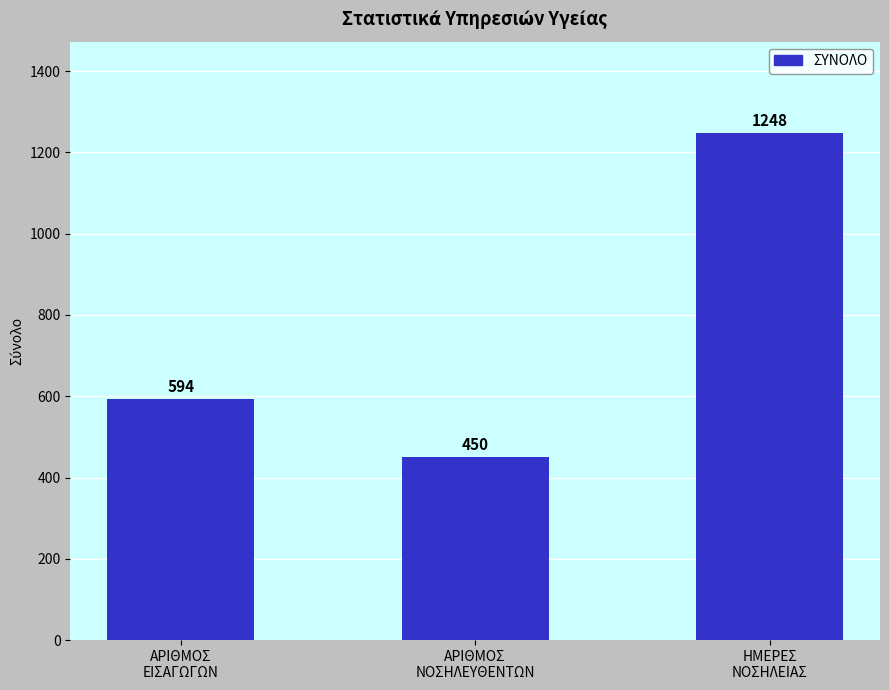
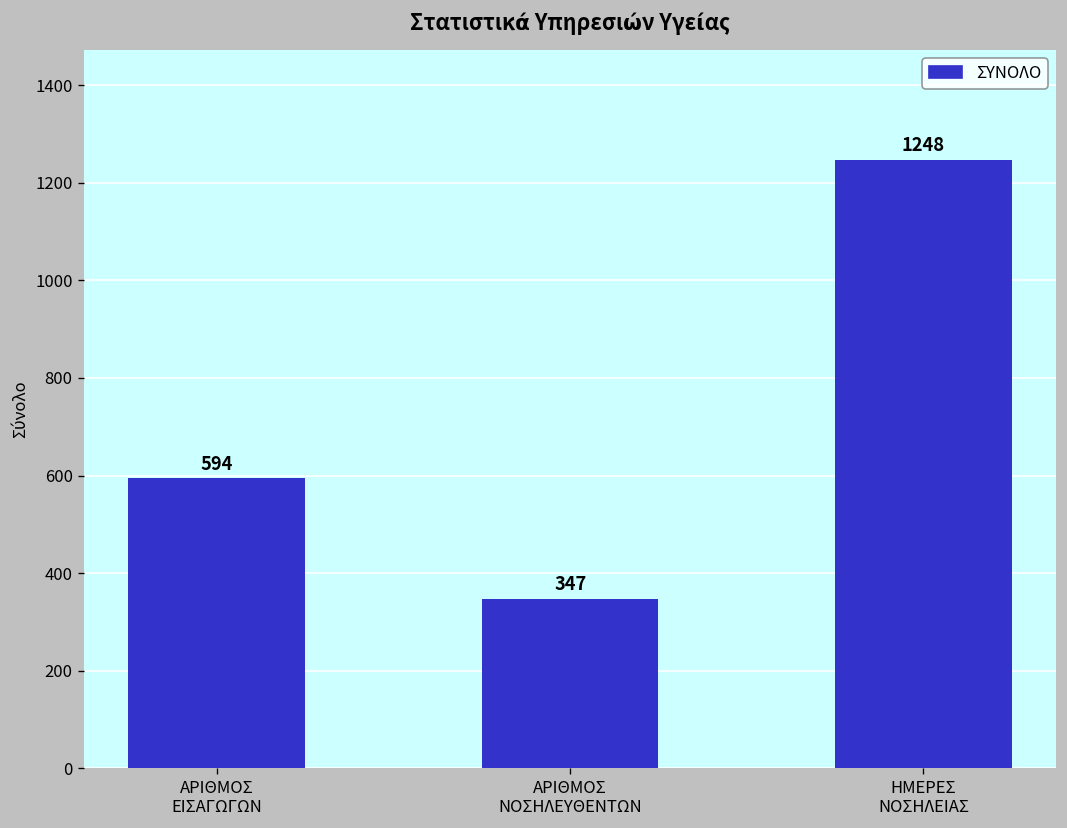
ΑΡΙΘΜΟΣ ΝΟΣΗΛΕΥΘΕΝΤΩΝ: 450 -> 347
